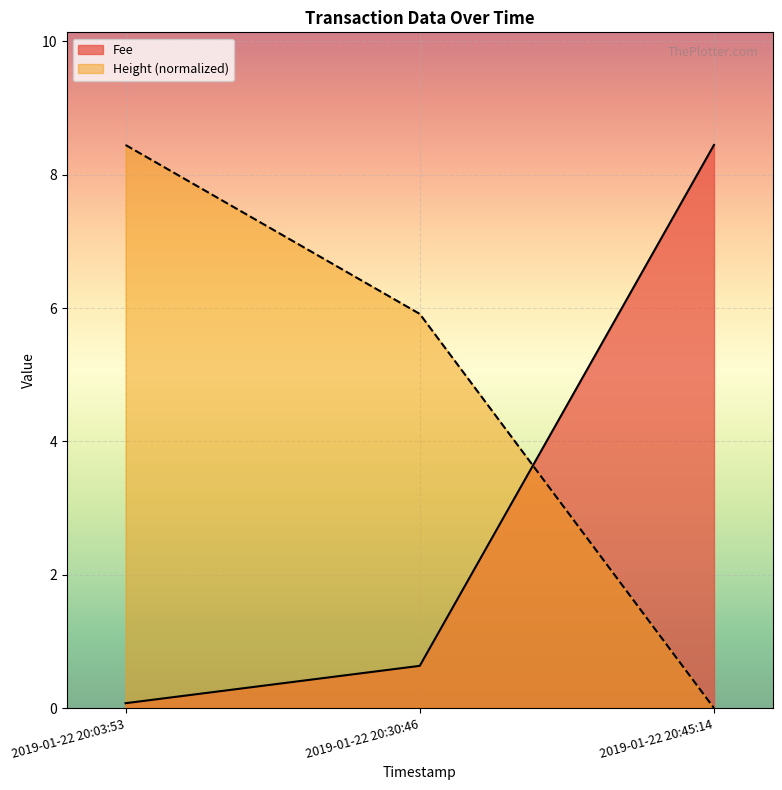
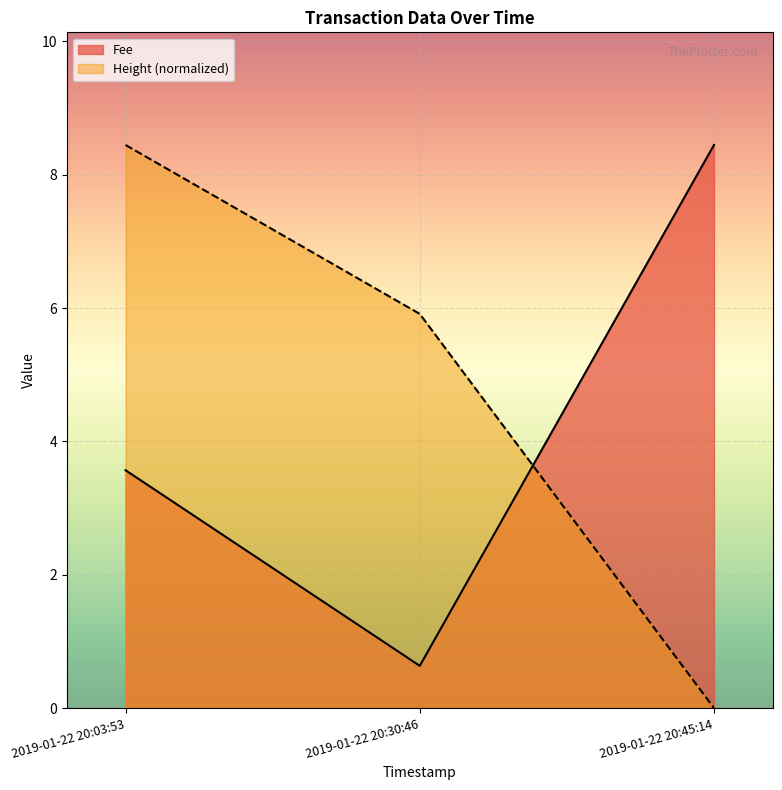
Fee, 2019-01-22 20:03:53: 0.1 -> 3.6
